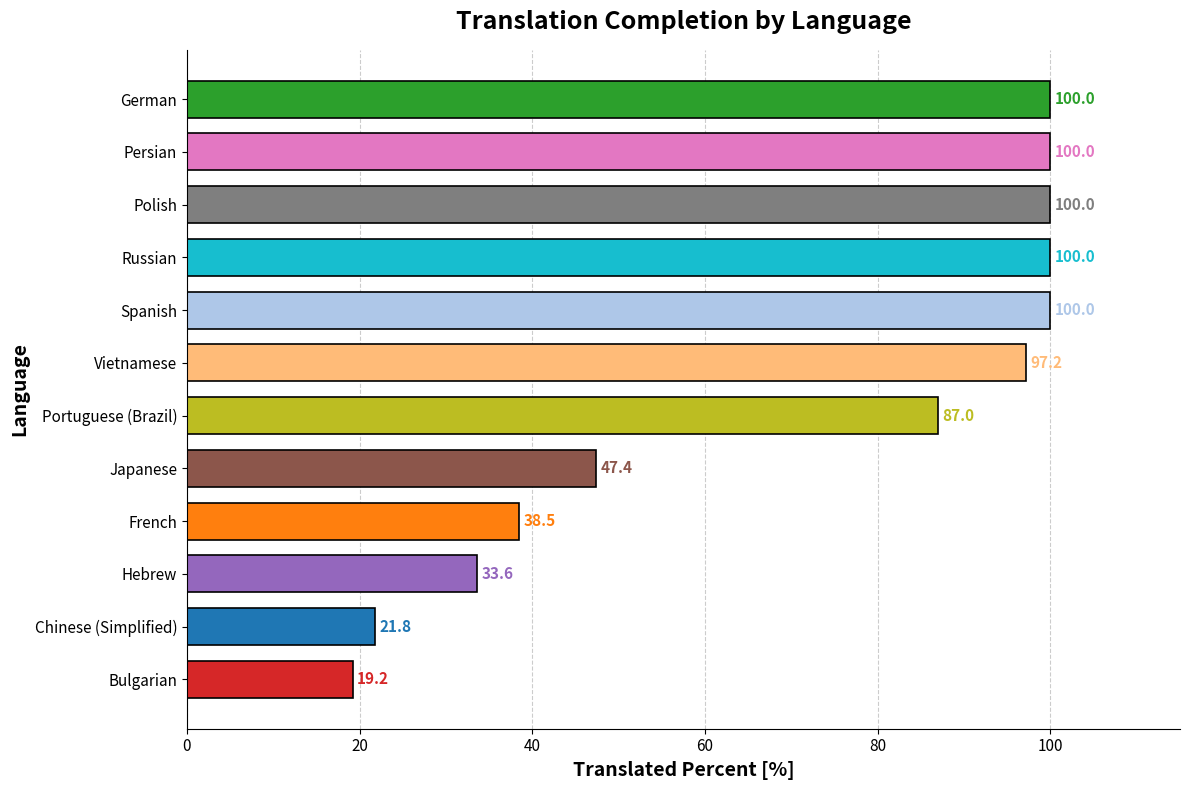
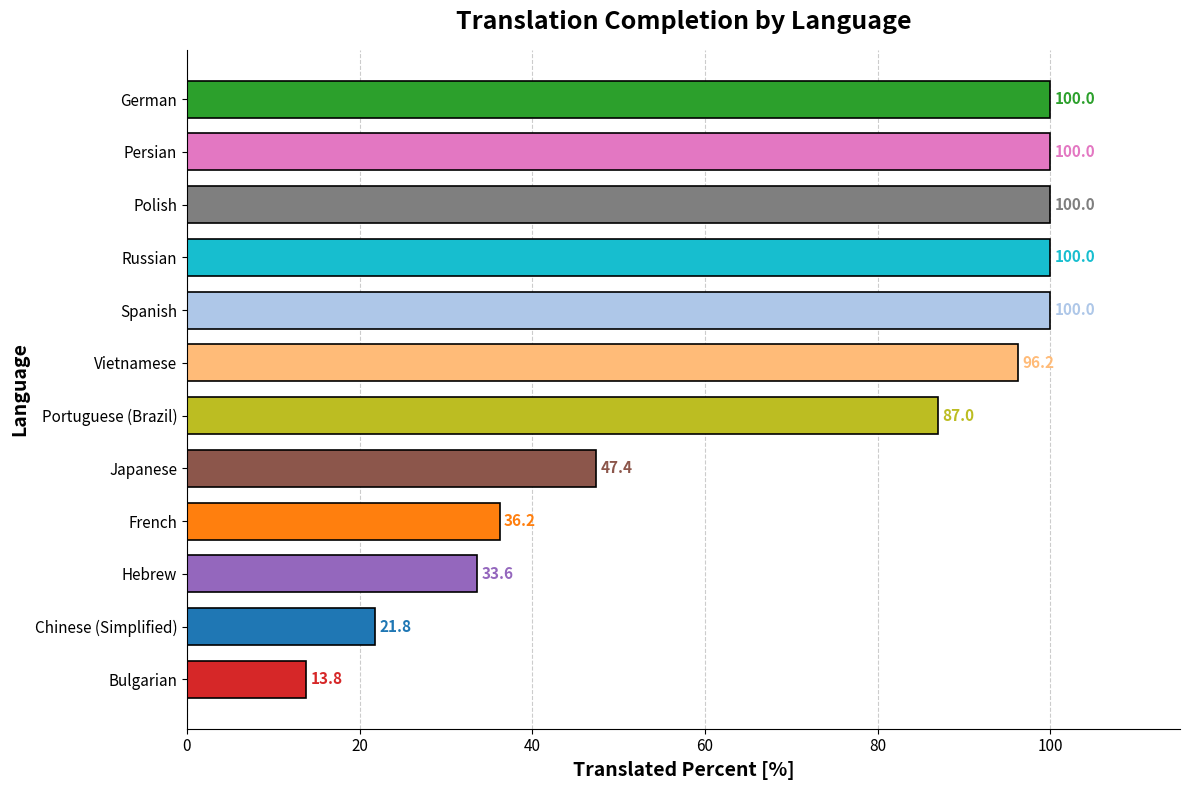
Vietnamese: 97.2 -> 96.2
French: 38.5 -> 36.2
Bulgarian: 19.2 -> 13.8
